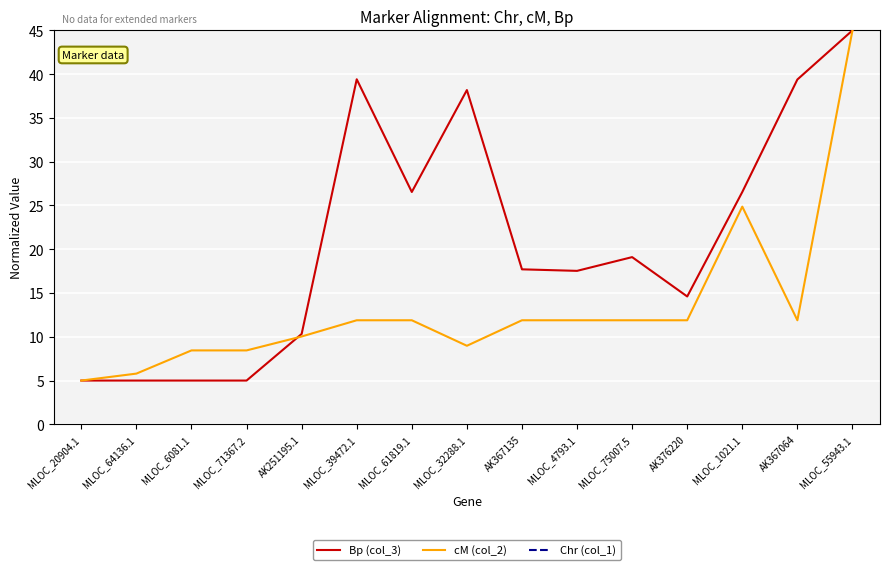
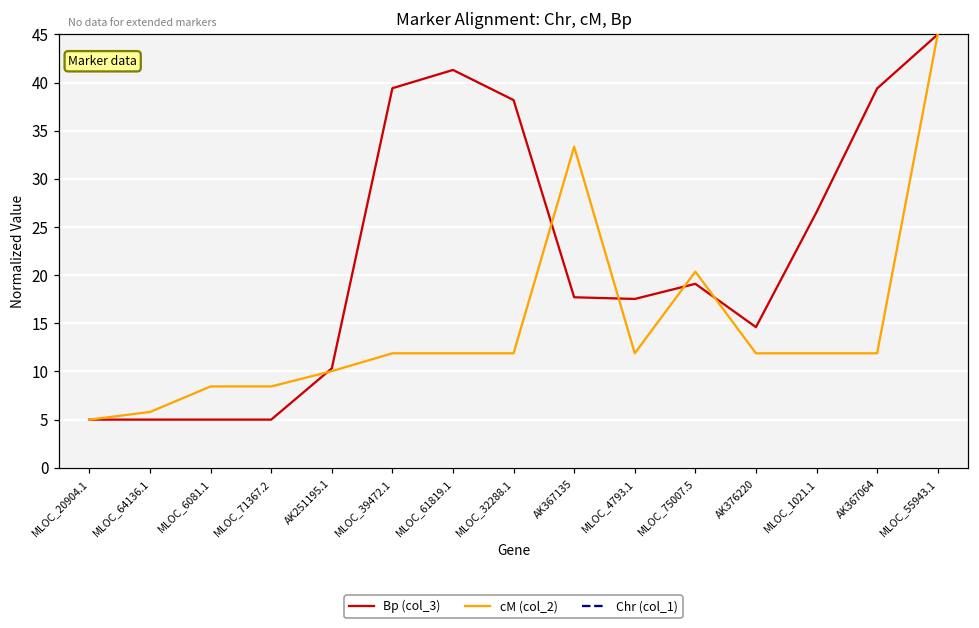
Bp (col_3), MLOC_61819.1: 27 -> 41
cM (col_2), MLOC_32288.1: 9 -> 12
cM (col_2), AK367135: 12 -> 33
cM (col_2), MLOC_75007.5: 12 -> 20
cM (col_2), MLOC_1021.1: 25 -> 12
